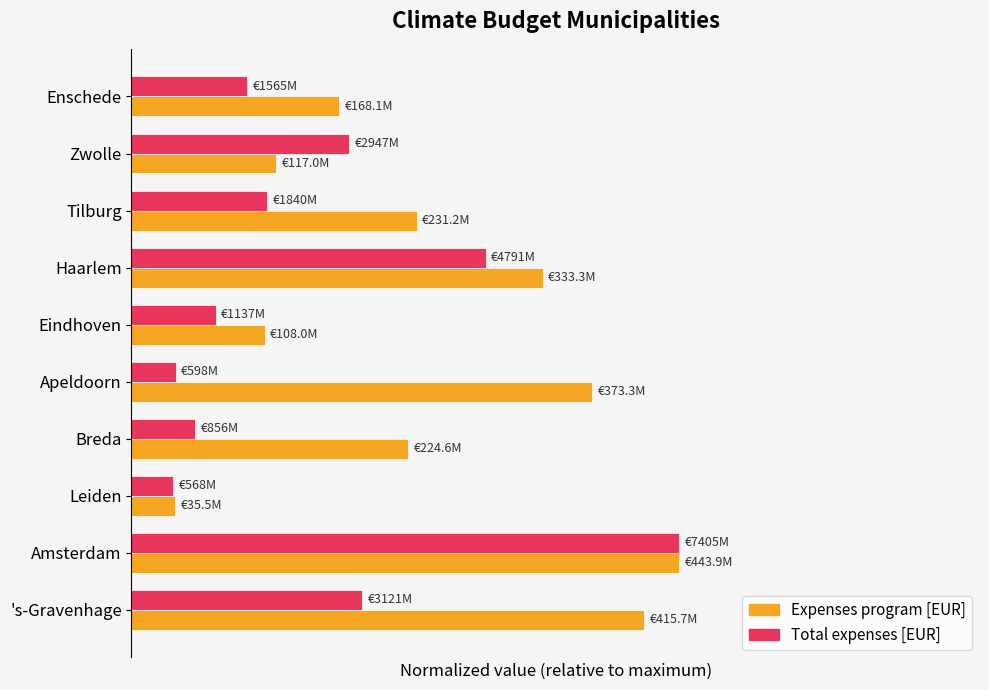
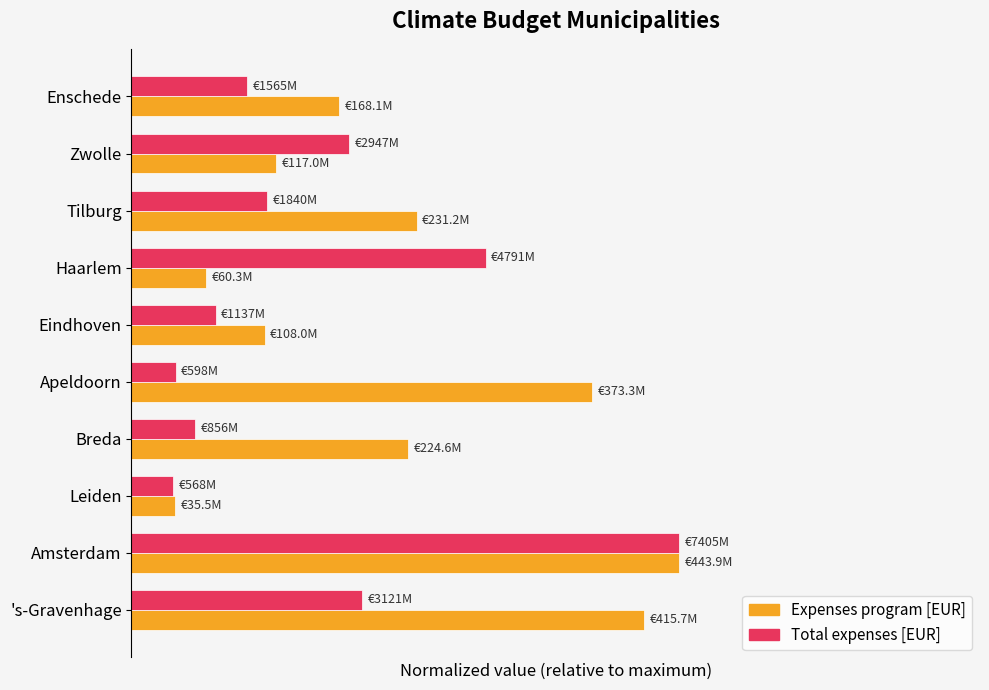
Expenses program [EUR], Haarlem: €333.3M -> €60.3M
